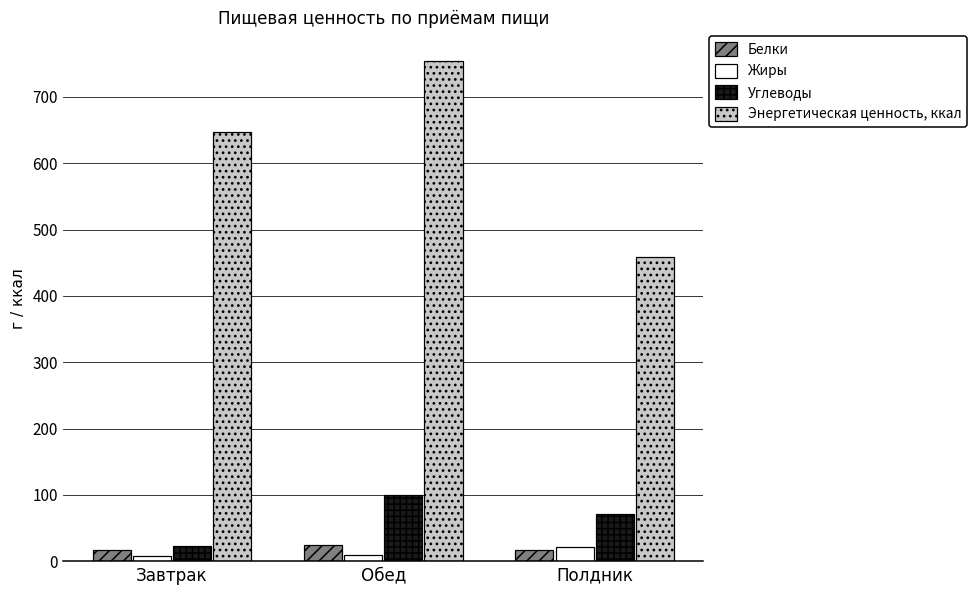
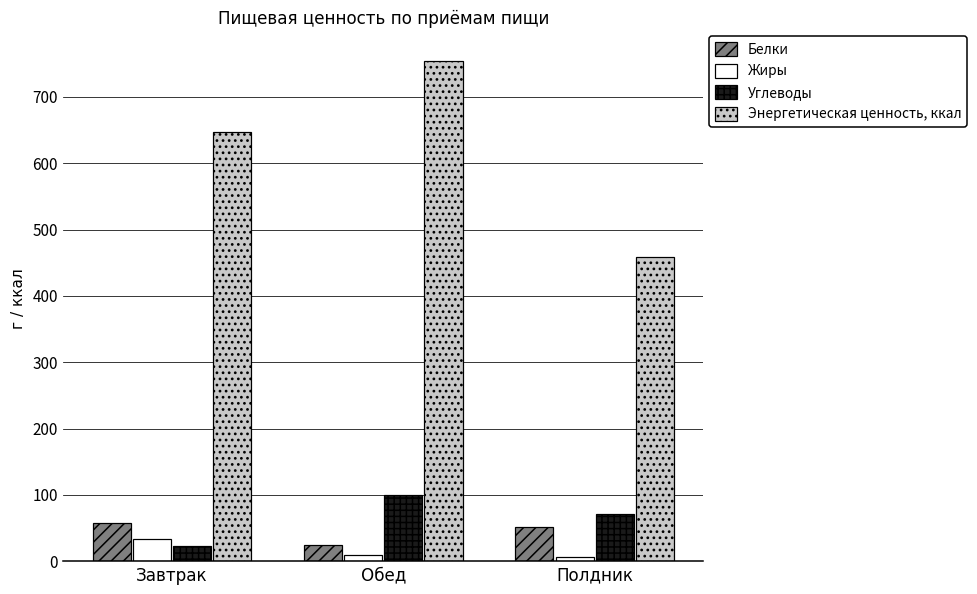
Белки, Завтрак: 20 -> 60
Жиры, Завтрак: 10 -> 30
Белки, Полдник: 20 -> 50
Жиры, Полдник: 20 -> 10
